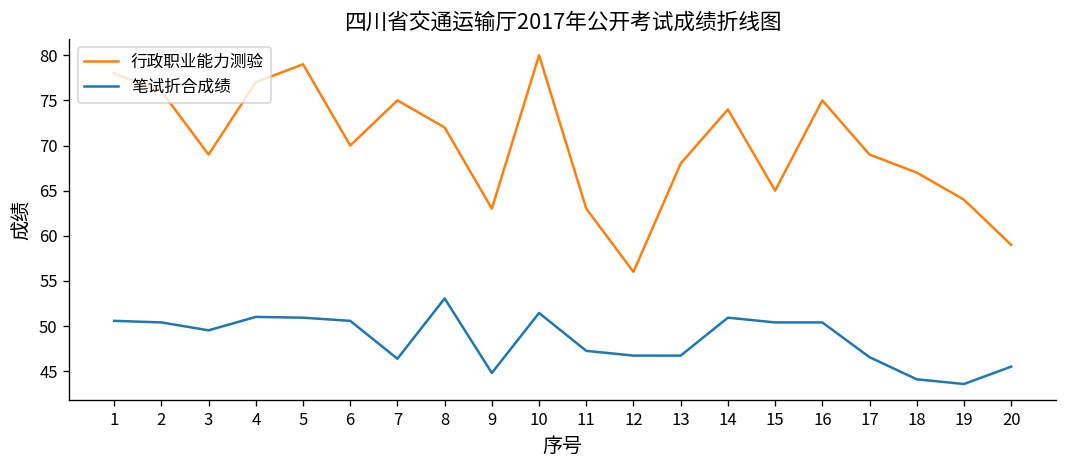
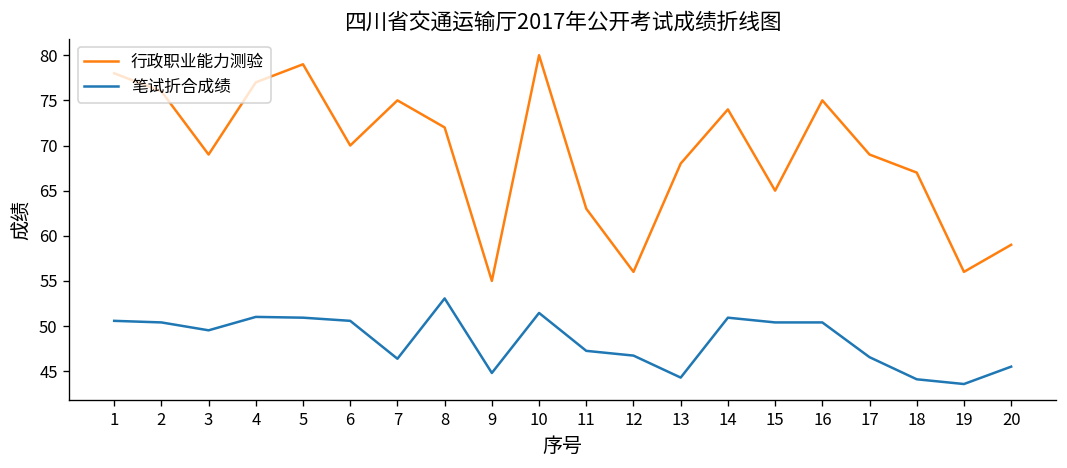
行政职业能力测验, 9: 63 -> 55
笔试折合成绩, 13: 47 -> 44
行政职业能力测验, 19: 64 -> 56
